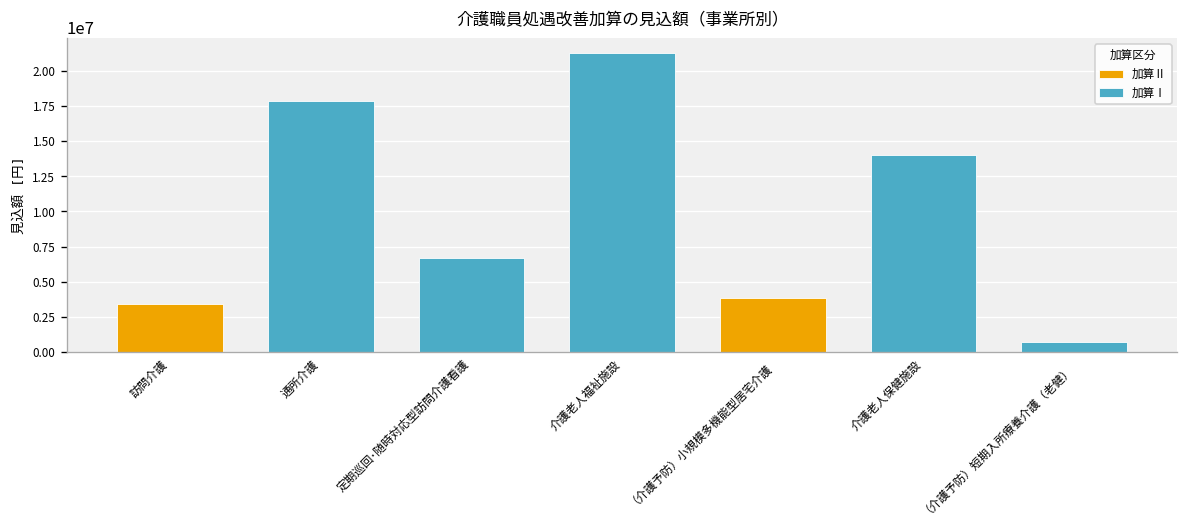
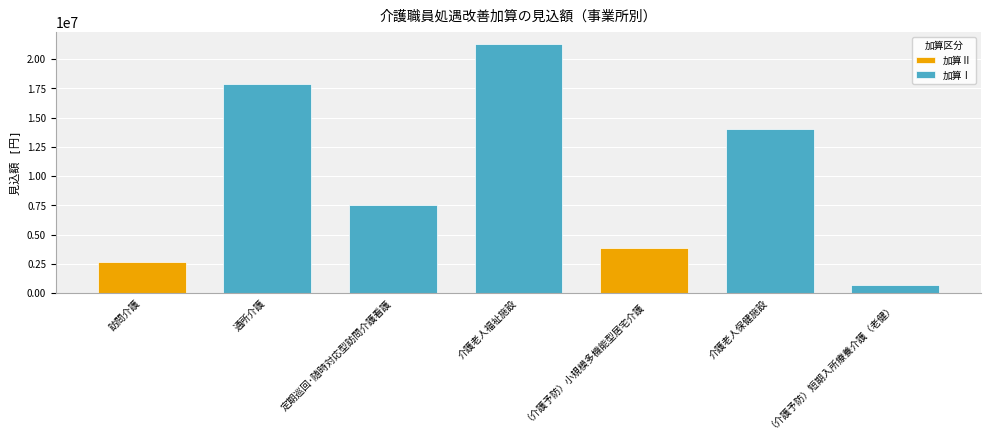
訪問介護: 3400000 -> 2700000
定期巡回･随時対応型訪問介護看護: 6700000 -> 7500000
